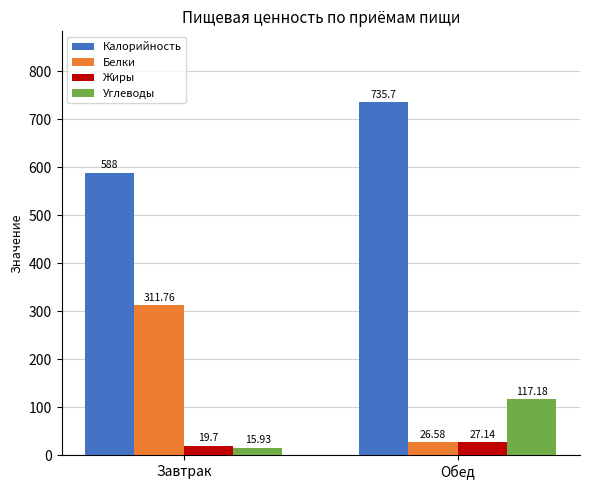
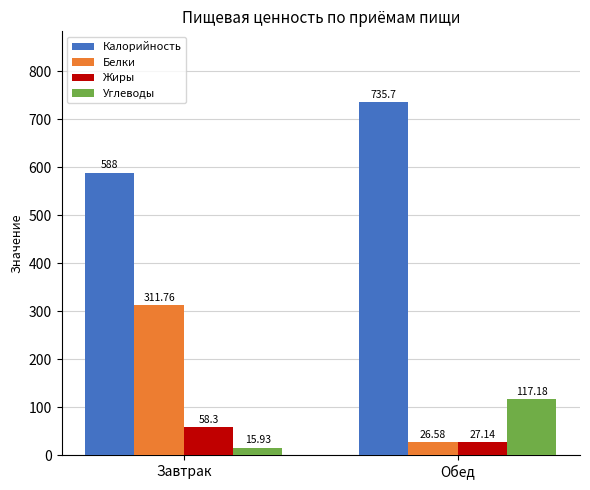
Жиры, Завтрак: 19.7 -> 58.3
